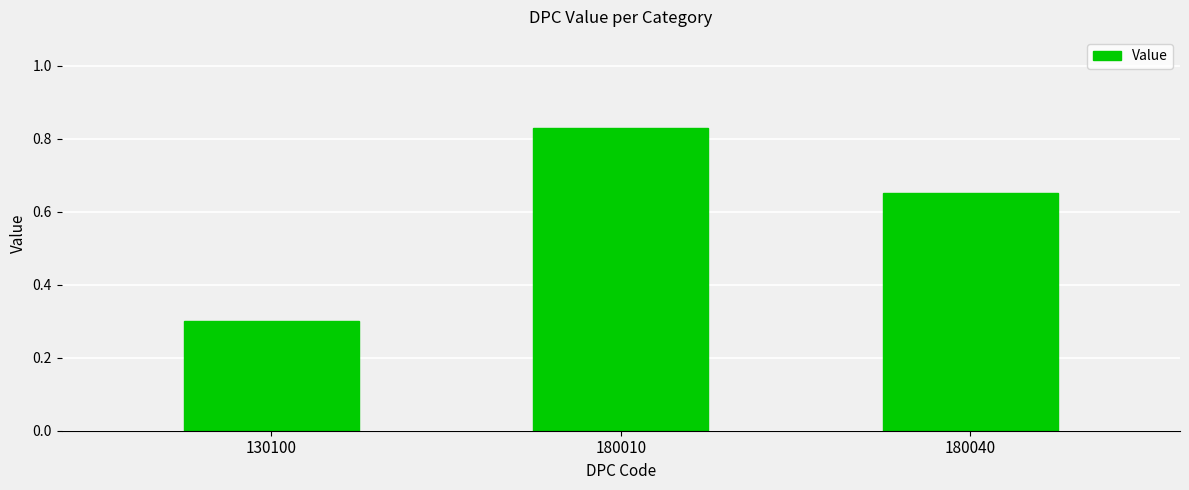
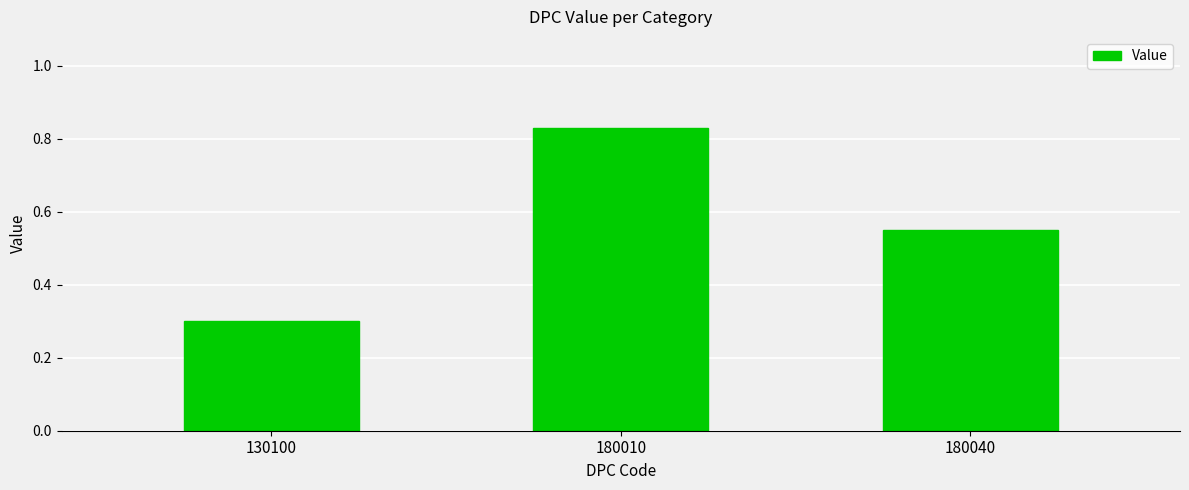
180040: 0.65 -> 0.55
